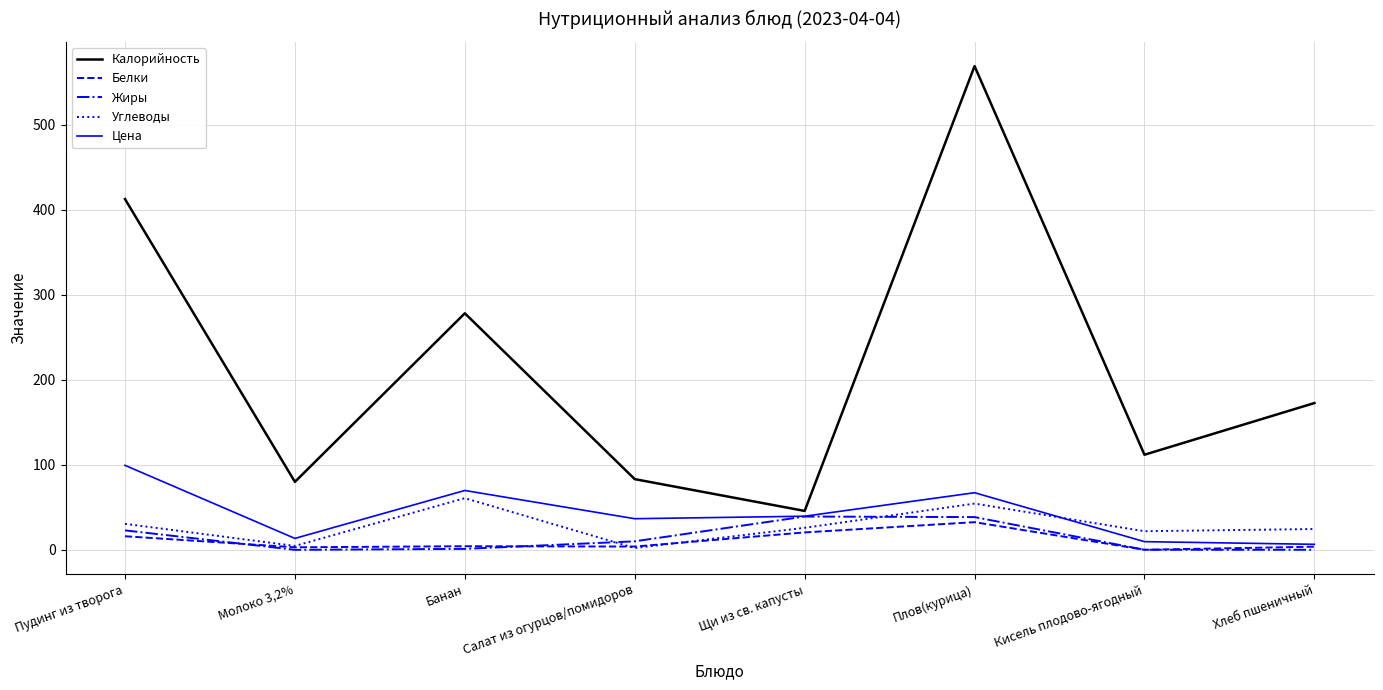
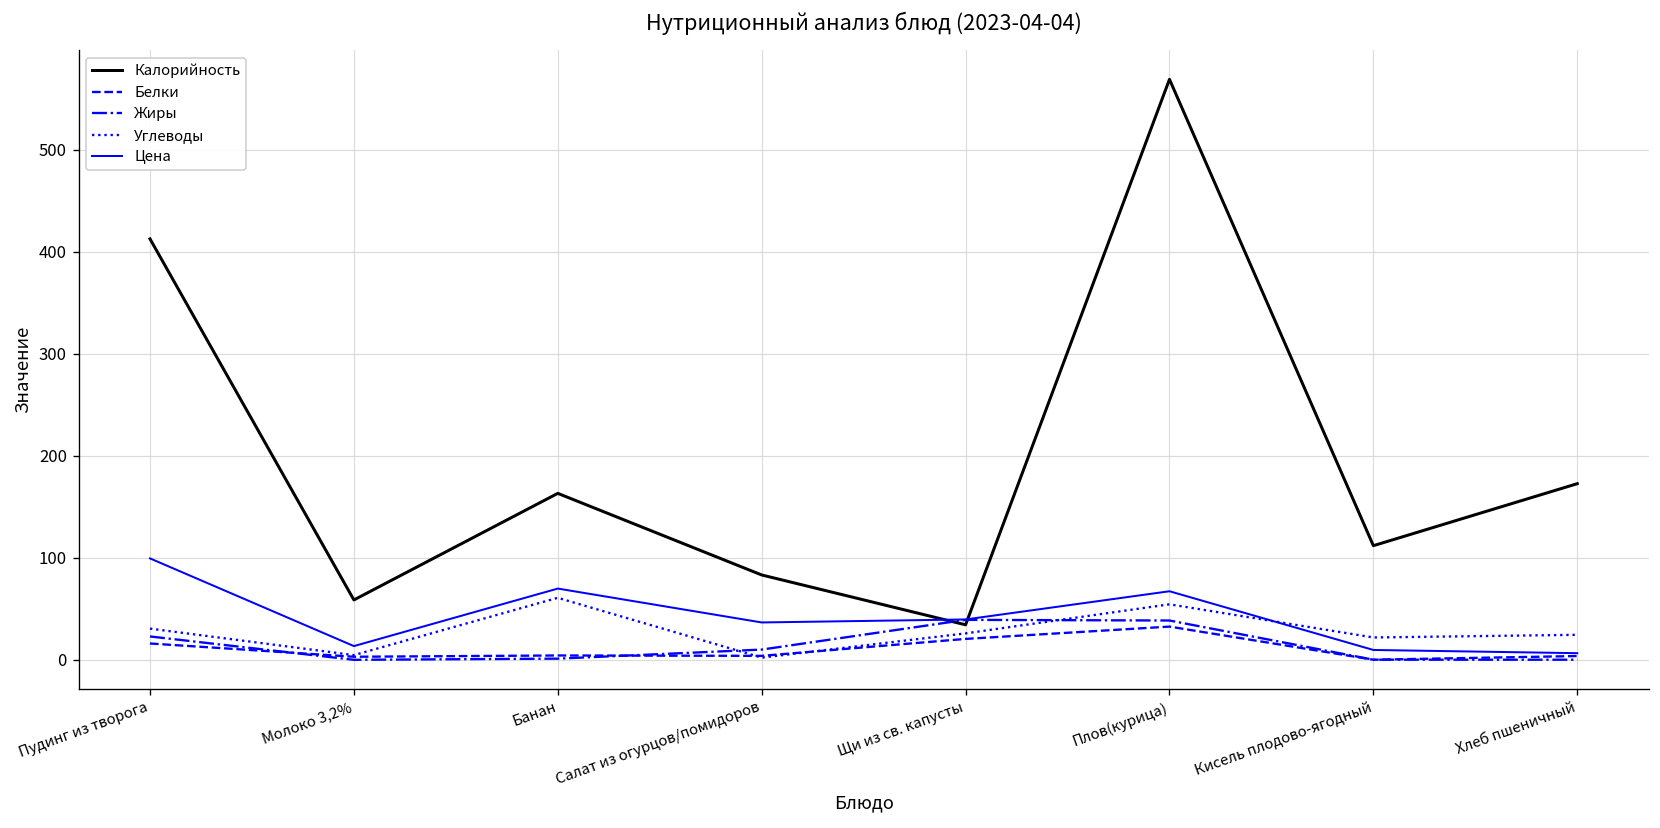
Калорийность, Молоко 3,2%: 80 -> 60
Калорийность, Банан: 280 -> 160
Калорийность, Щи из св. капусты: 50 -> 30
